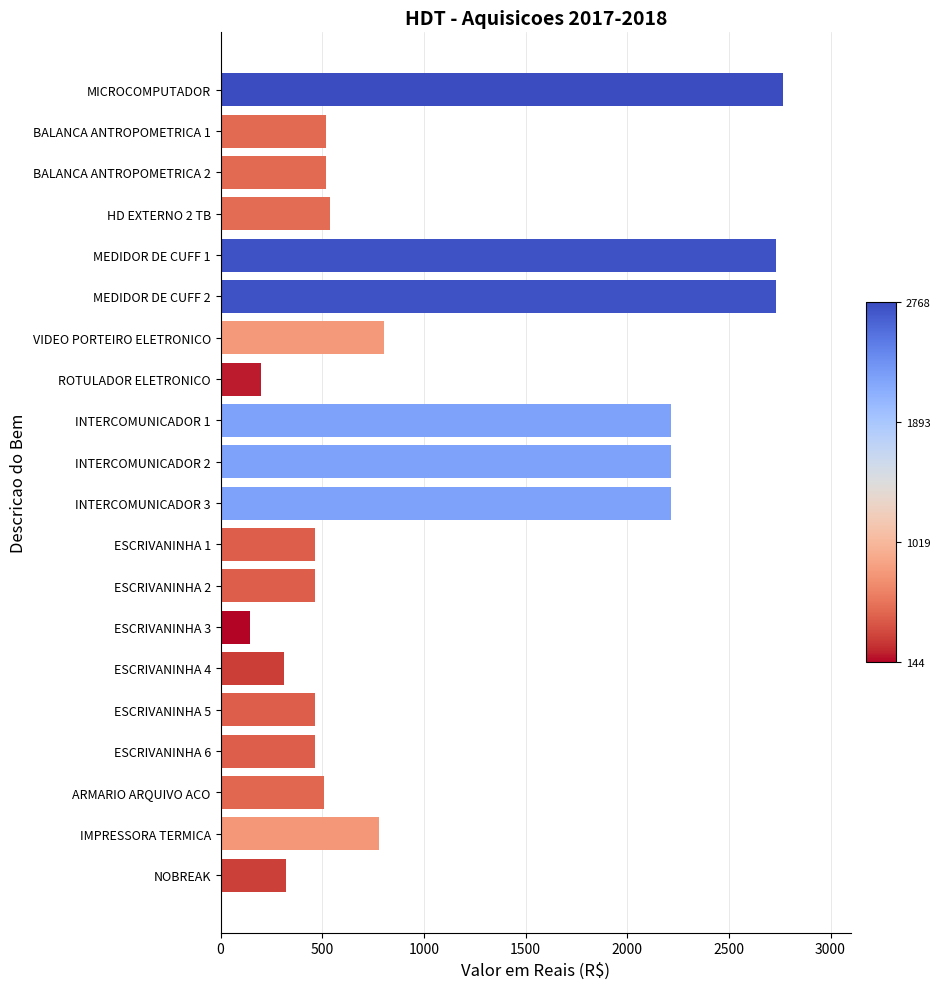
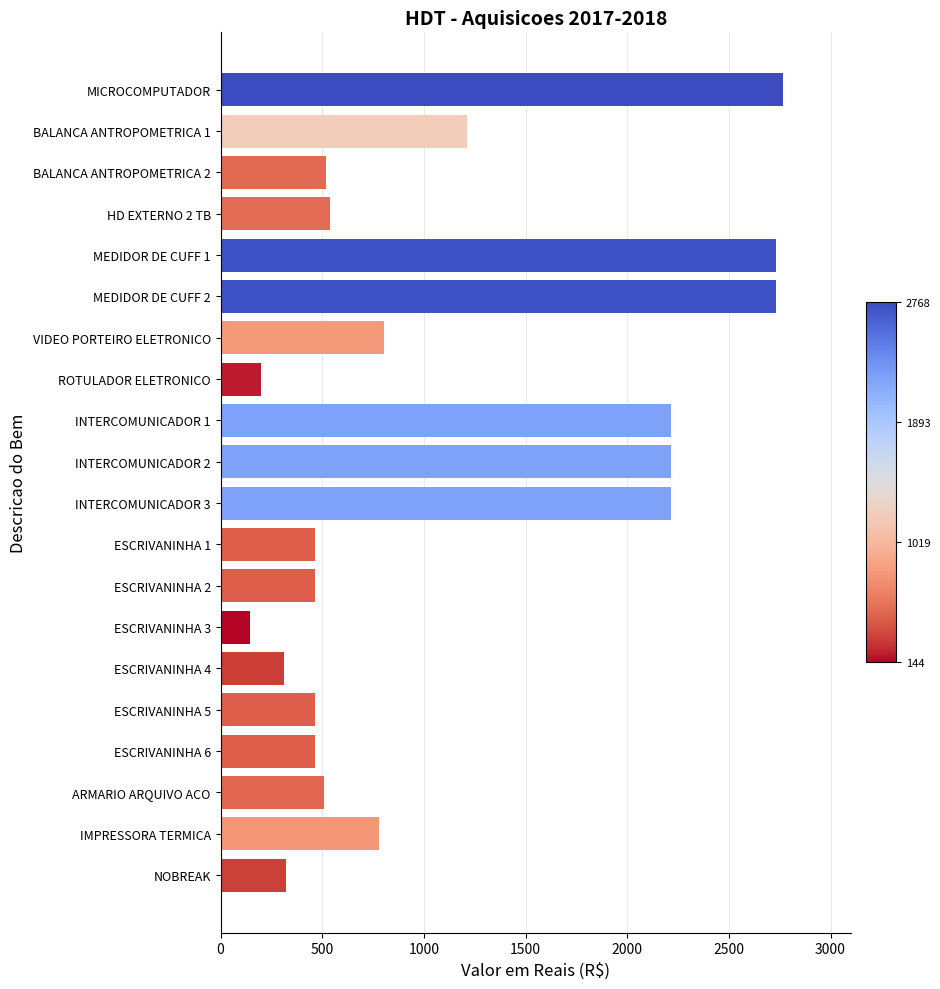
BALANCA ANTROPOMETRICA 1: 520 -> 1210
